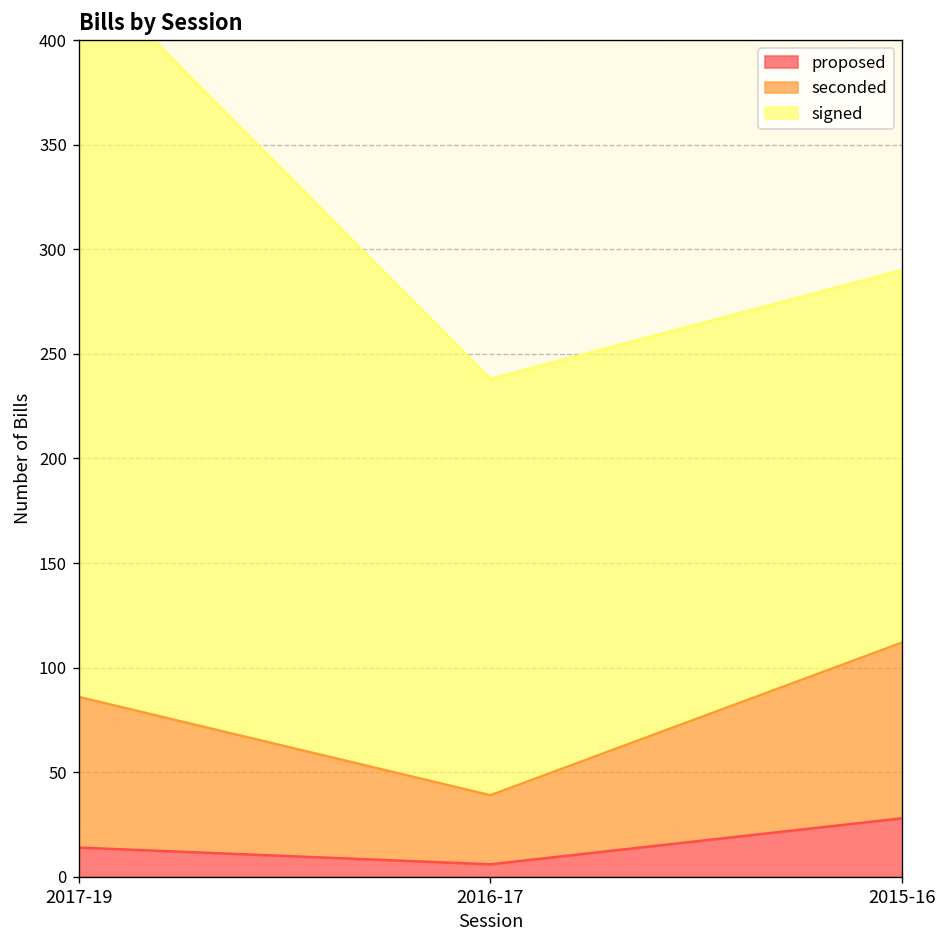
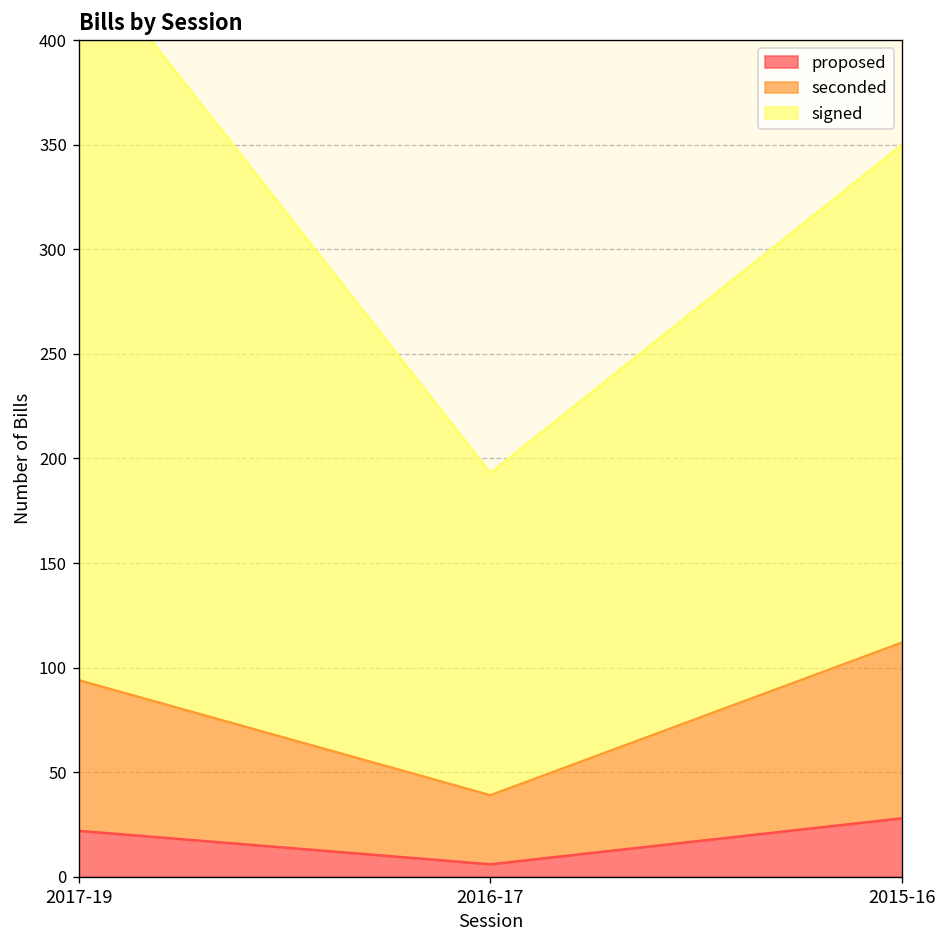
proposed, 2017-19: 14 -> 22
signed, 2016-17: 199 -> 154
signed, 2015-16: 178 -> 238
